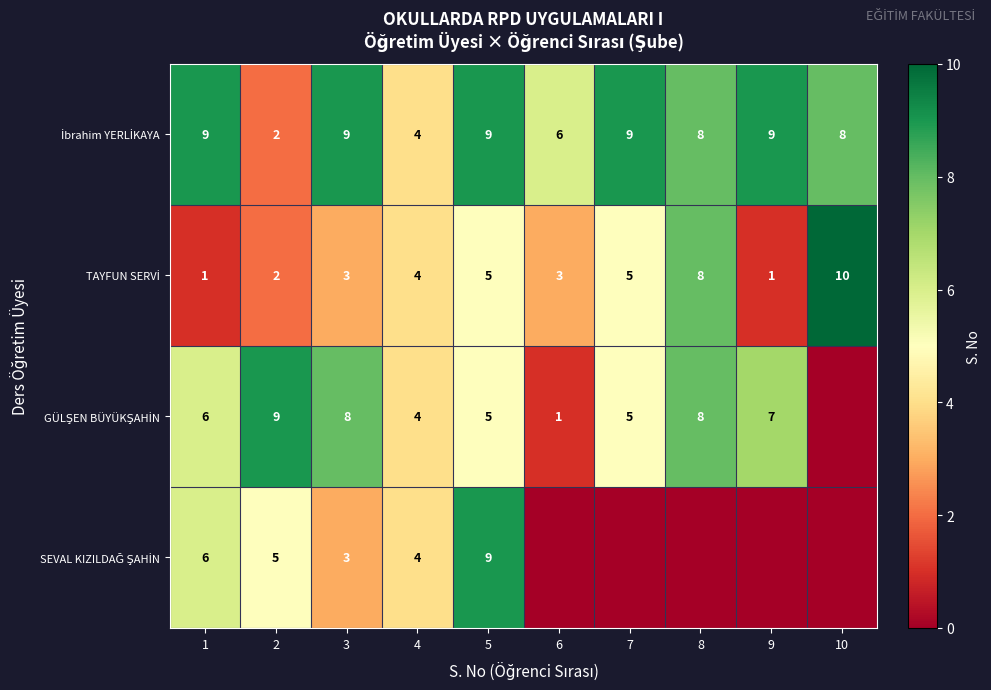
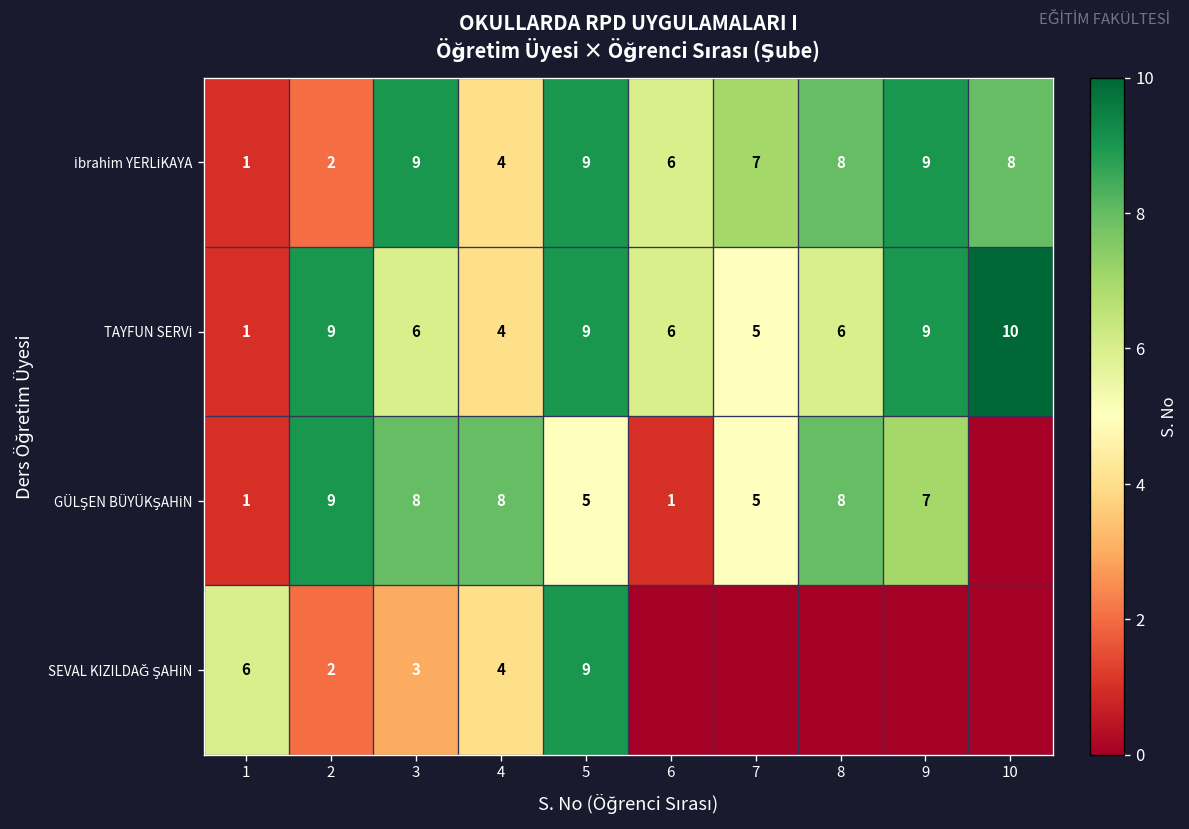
İbrahim YERLİKAYA, 1: 9 -> 1
İbrahim YERLİKAYA, 7: 9 -> 7
TAYFUN SERVİ, 2: 2 -> 9
TAYFUN SERVİ, 3: 3 -> 6
TAYFUN SERVİ, 5: 5 -> 9
TAYFUN SERVİ, 6: 3 -> 6
TAYFUN SERVİ, 8: 8 -> 6
TAYFUN SERVİ, 9: 1 -> 9
GÜLŞEN BÜYÜKŞAHİN, 1: 6 -> 1
GÜLŞEN BÜYÜKŞAHİN, 4: 4 -> 8
SEVAL KIZILDAĞ ŞAHİN, 2: 5 -> 2
